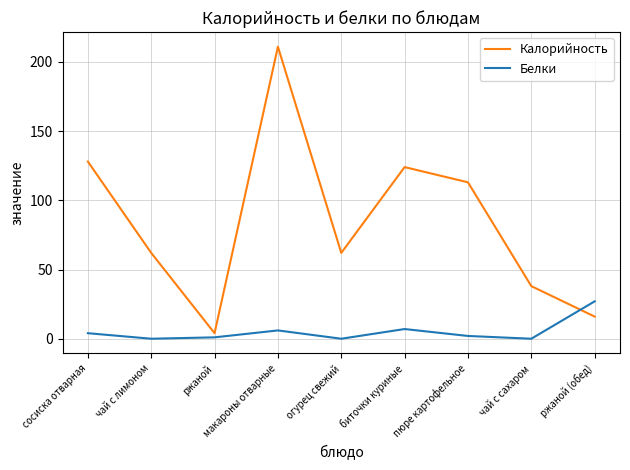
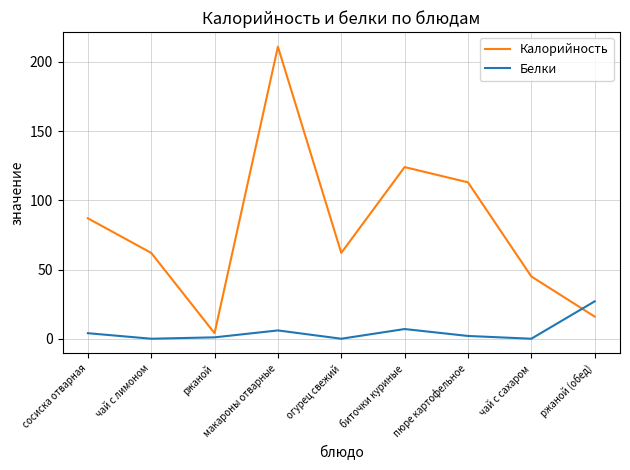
Калорийность, сосиска отварная: 128 -> 87
Калорийность, чай с сахаром: 38 -> 45
